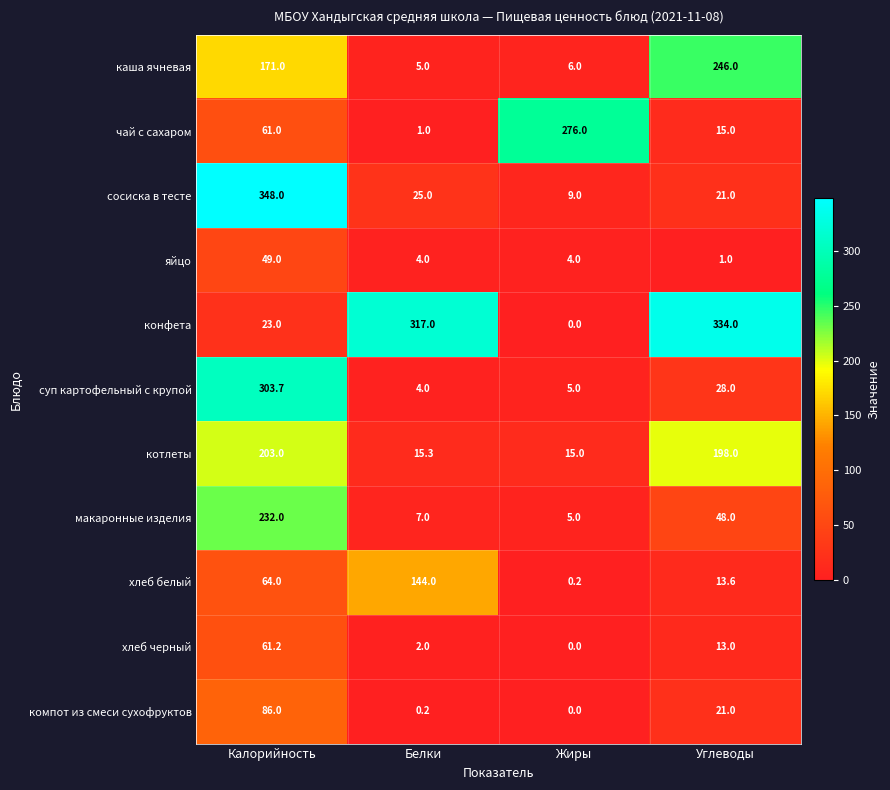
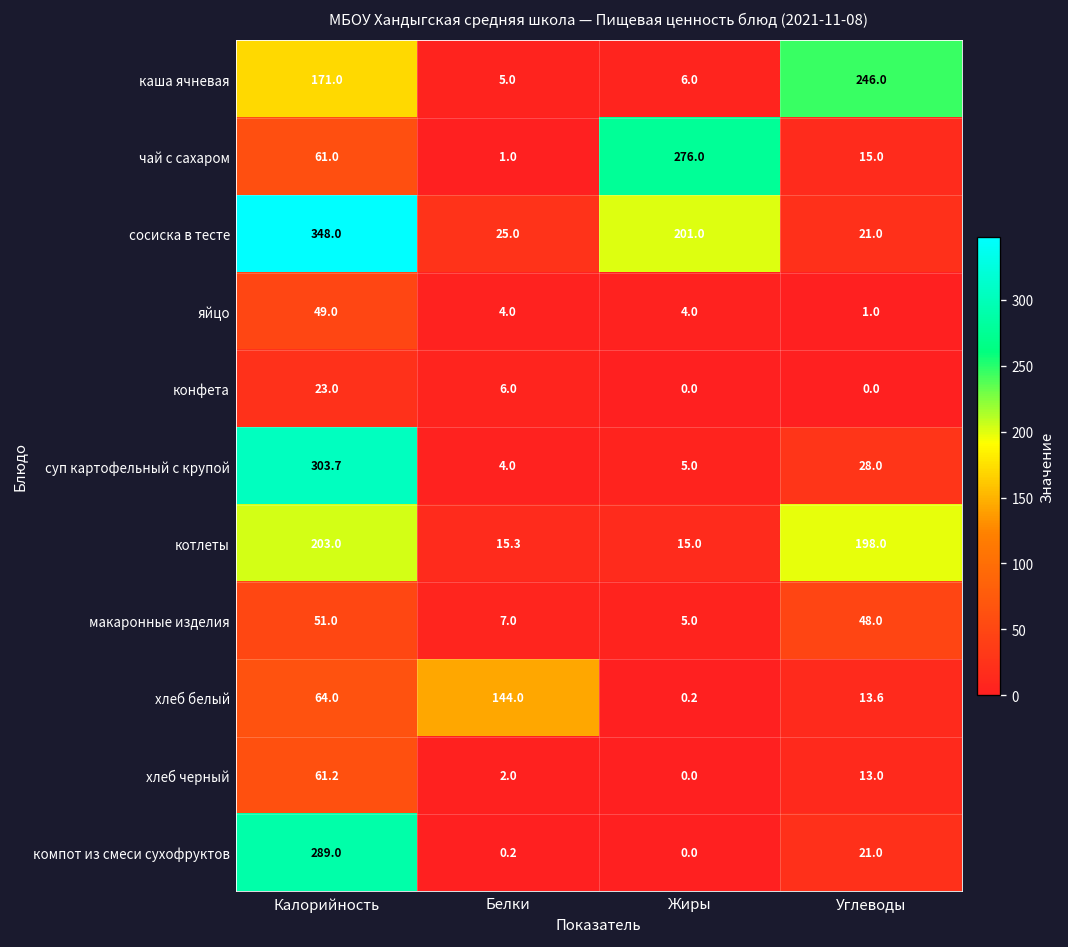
сосиска в тесте, Жиры: 9.0 -> 201.0
конфета, Белки: 317.0 -> 6.0
конфета, Углеводы: 334.0 -> 0.0
макаронные изделия, Калорийность: 232.0 -> 51.0
компот из смеси сухофруктов, Калорийность: 86.0 -> 289.0
